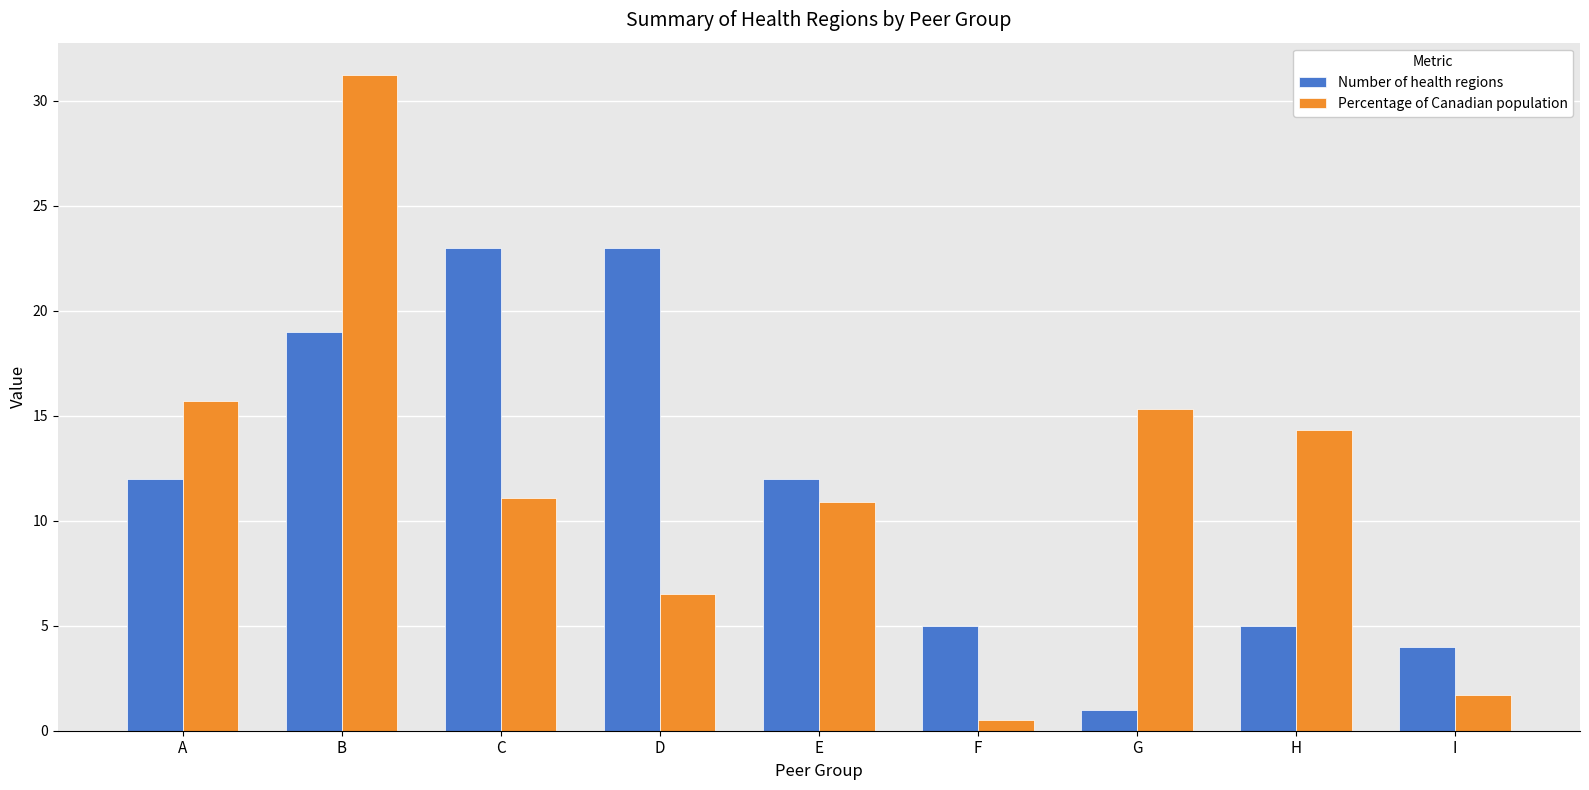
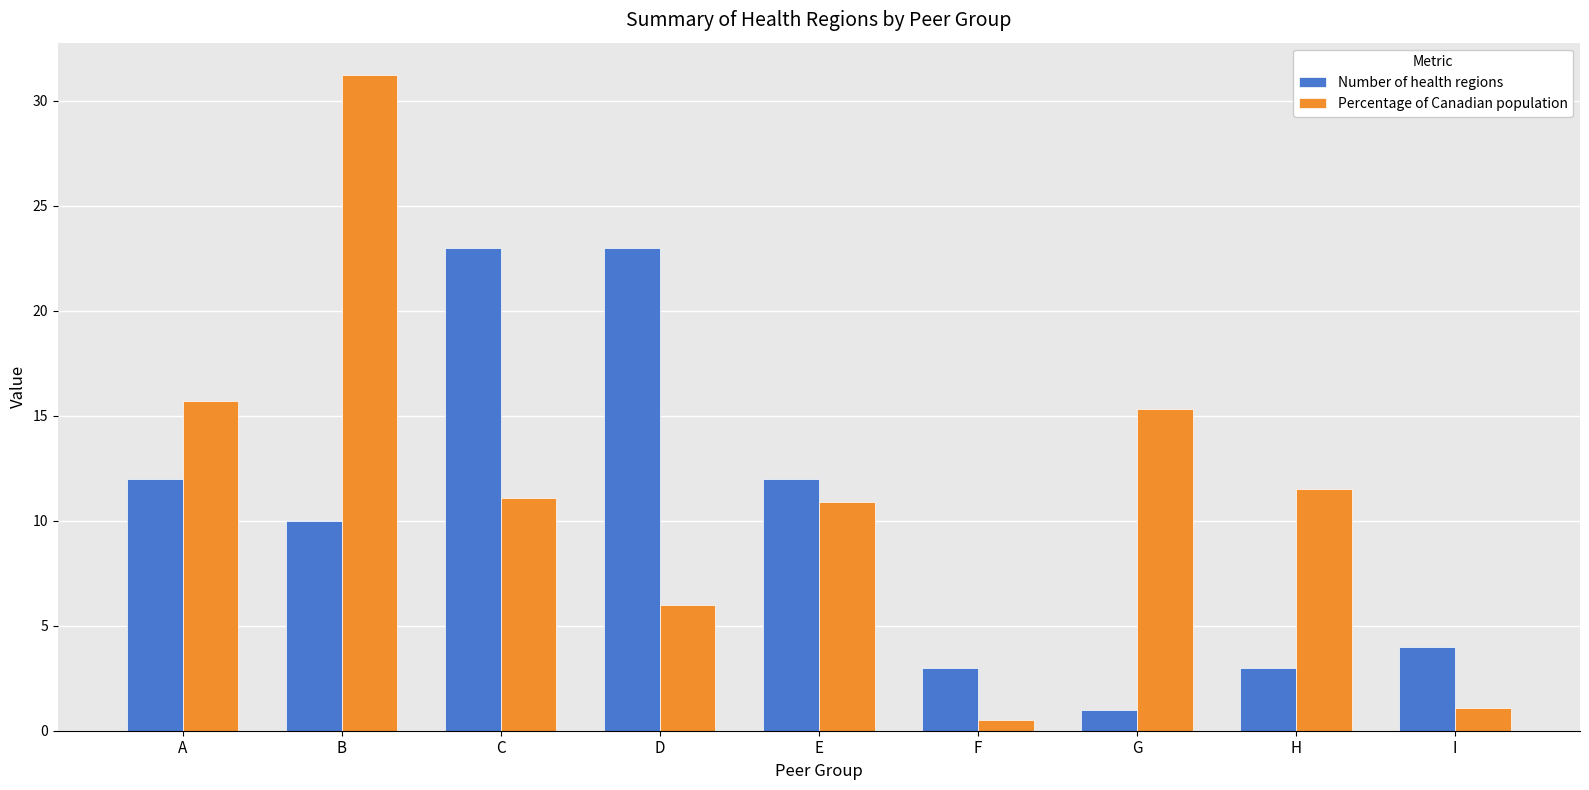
Number of health regions, B: 19 -> 10
Percentage of Canadian population, D: 6.5 -> 6.0
Number of health regions, F: 5 -> 3
Number of health regions, H: 5 -> 3
Percentage of Canadian population, H: 14.3 -> 11.5
Percentage of Canadian population, I: 1.7 -> 1.1
